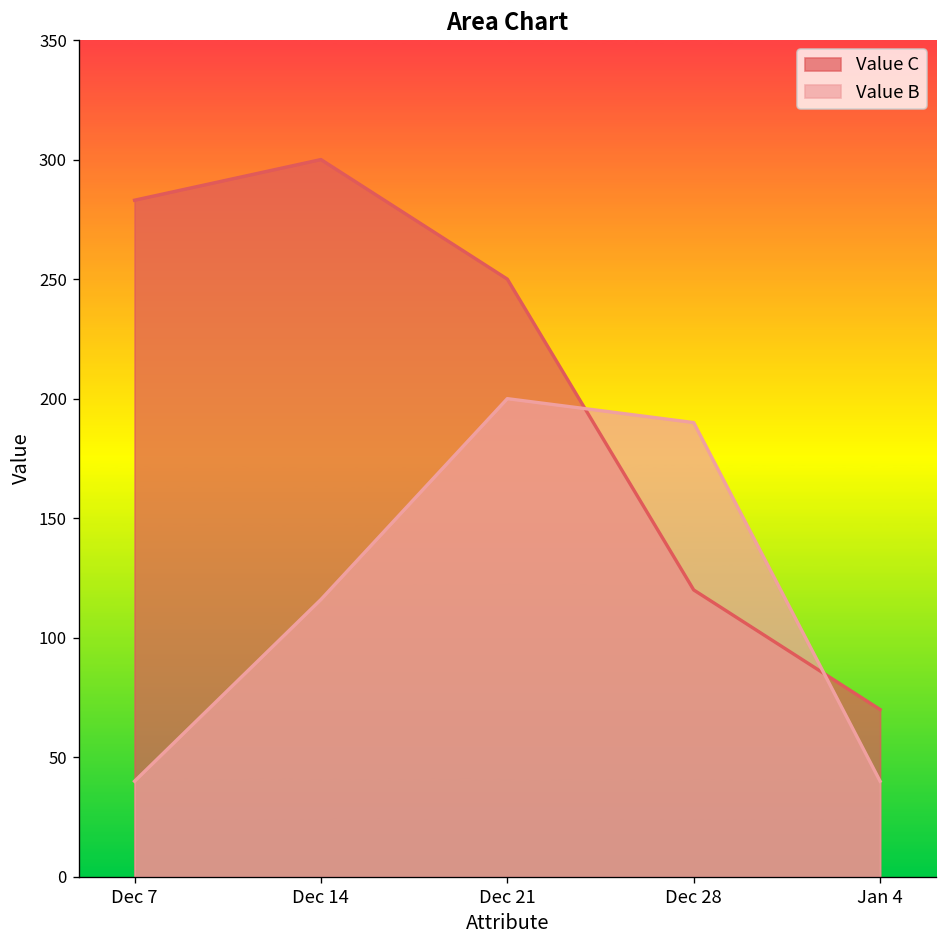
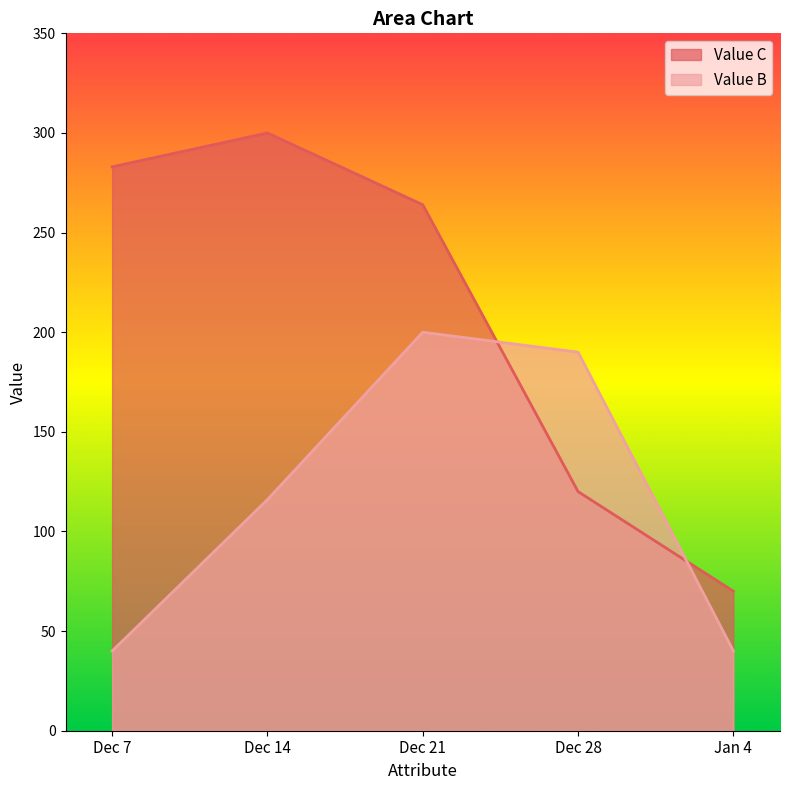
Value C, Dec 21: 250 -> 264
